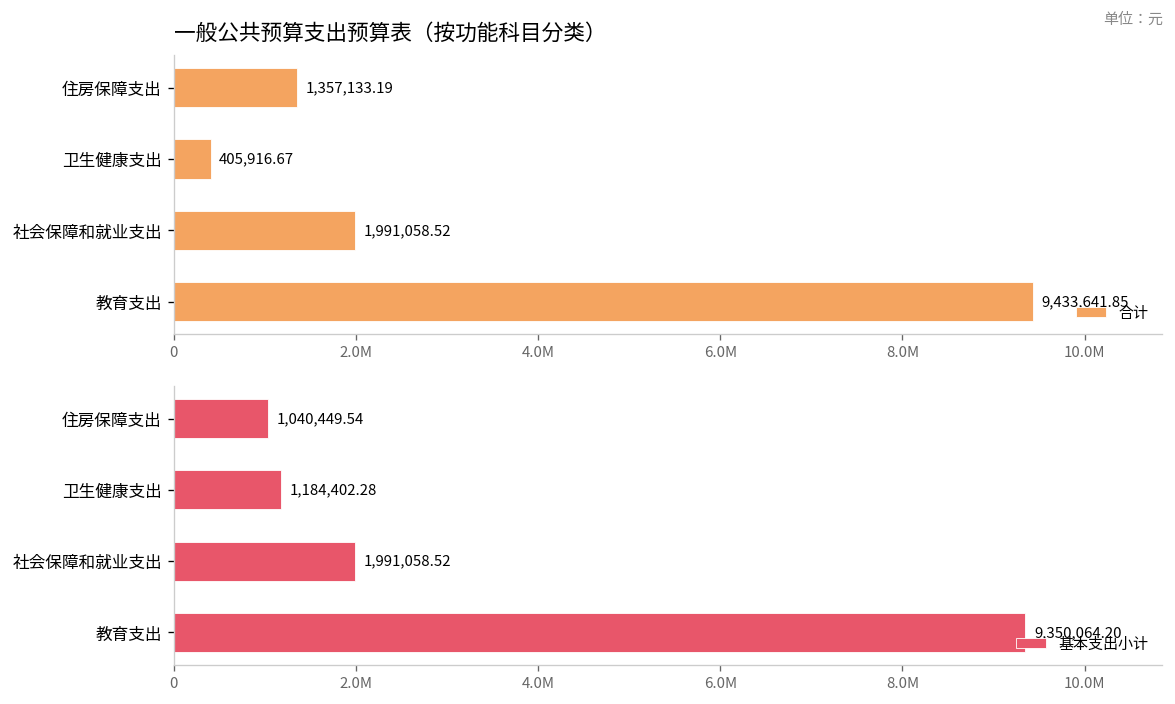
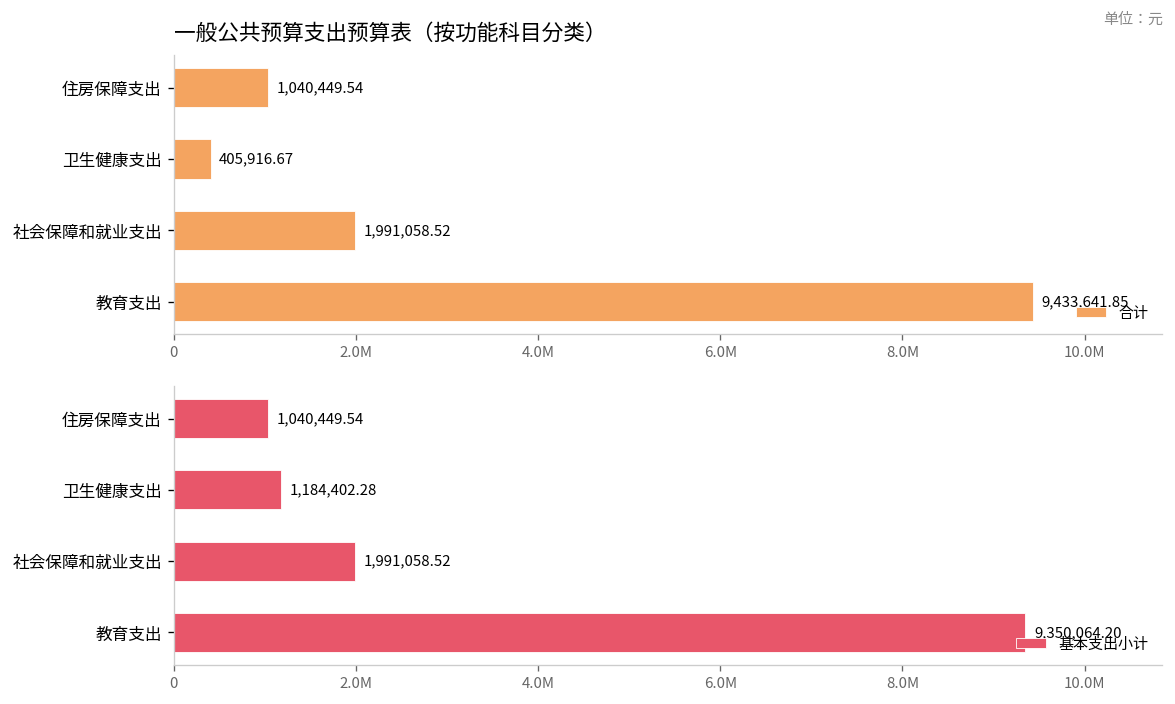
一般公共预算支出预算表（按功能科目分类）, 住房保障支出: 1,357,133.19 -> 1,040,449.54
